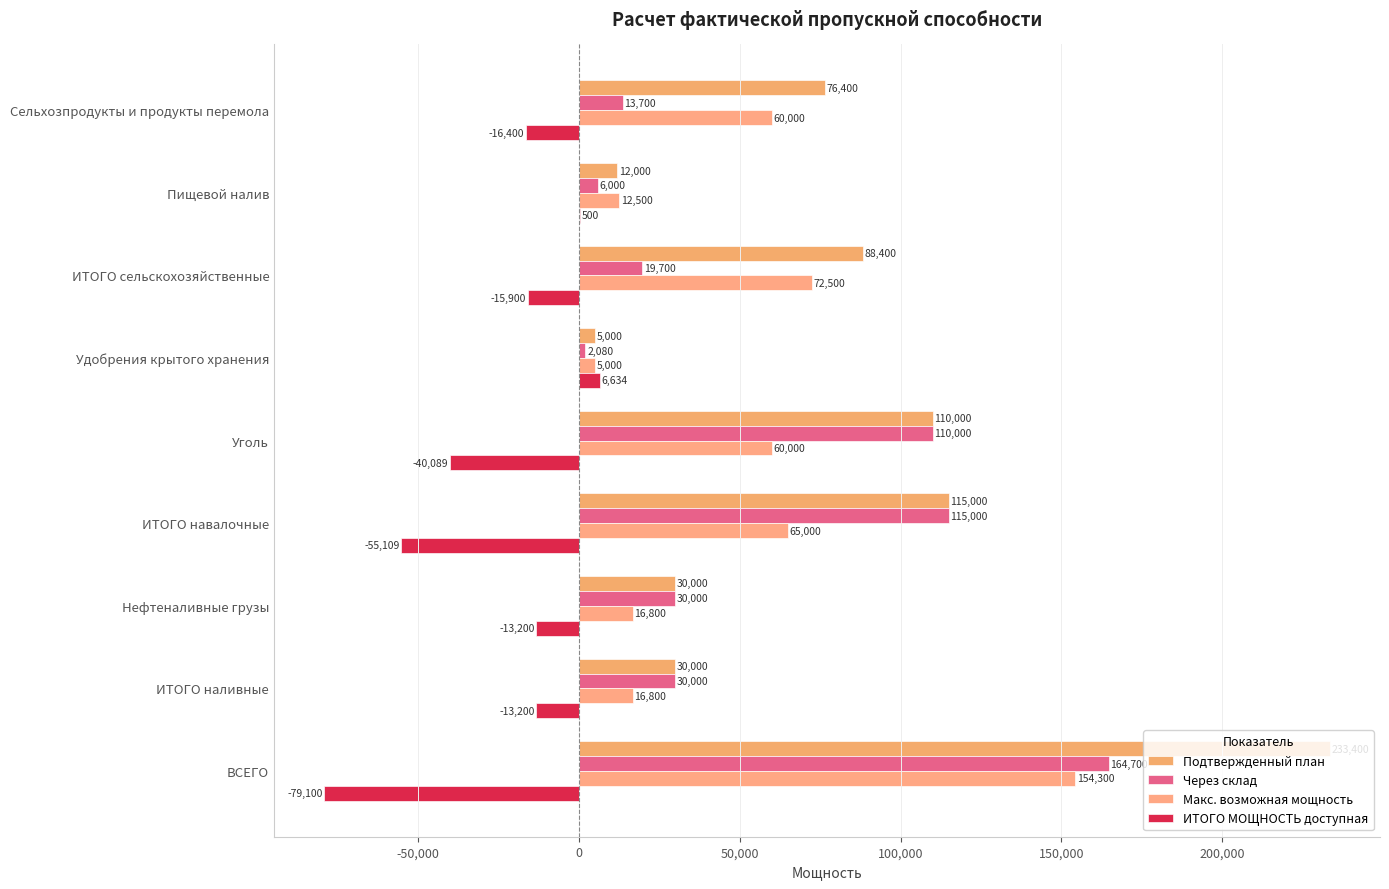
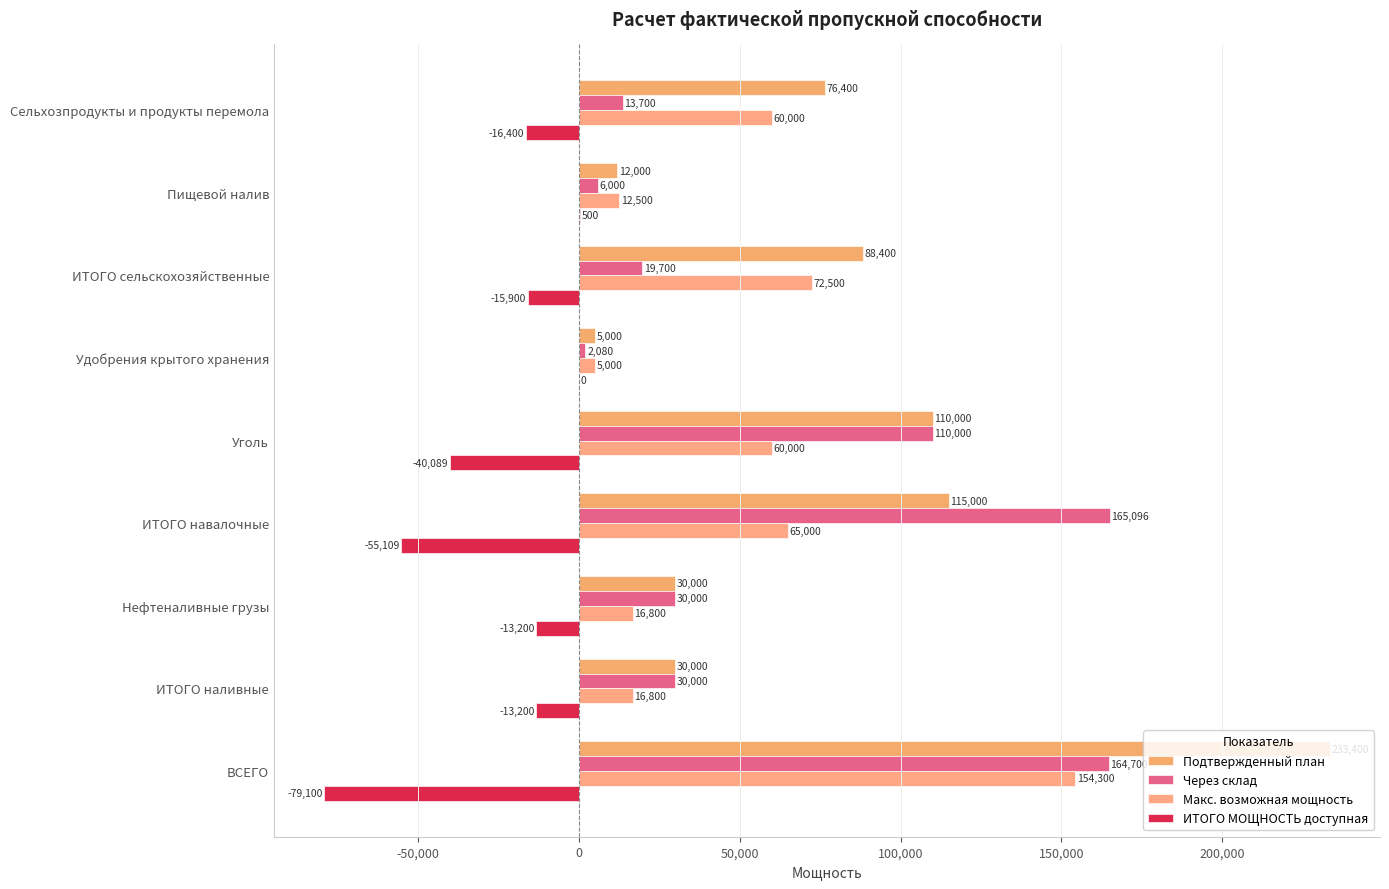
ИТОГО МОЩНОСТЬ доступная, Удобрения крытого хранения: 6,634 -> 0
Через склад, ИТОГО навалочные: 115,000 -> 165,096
